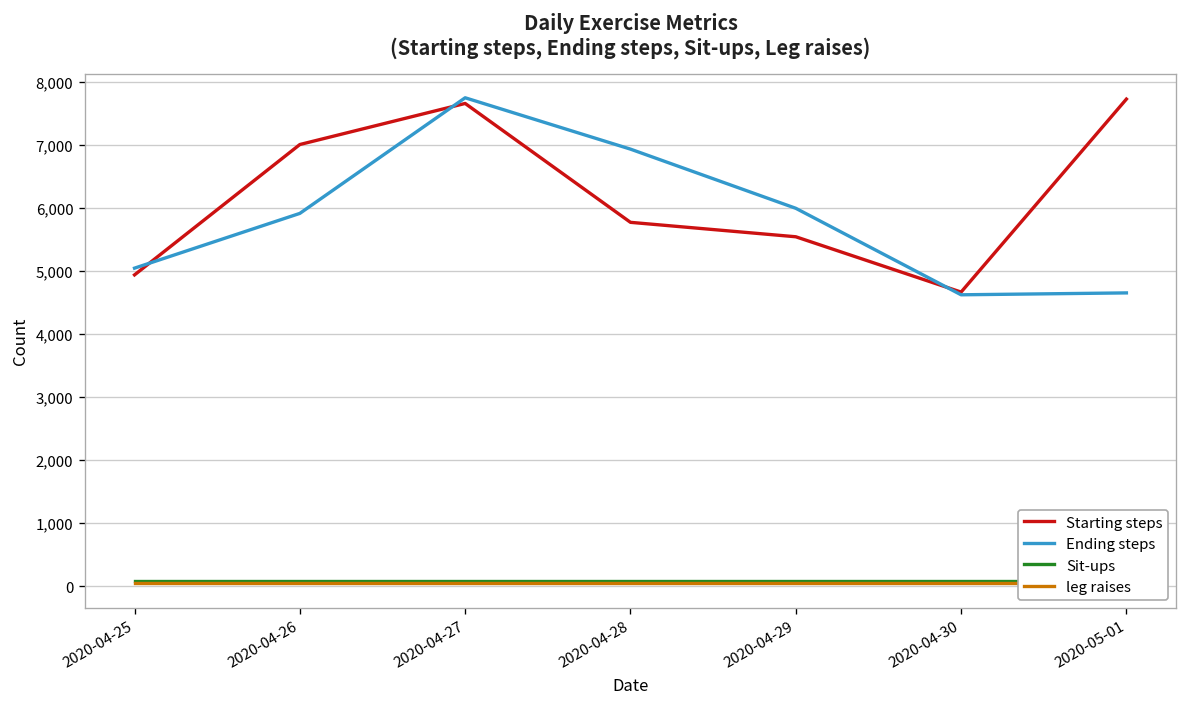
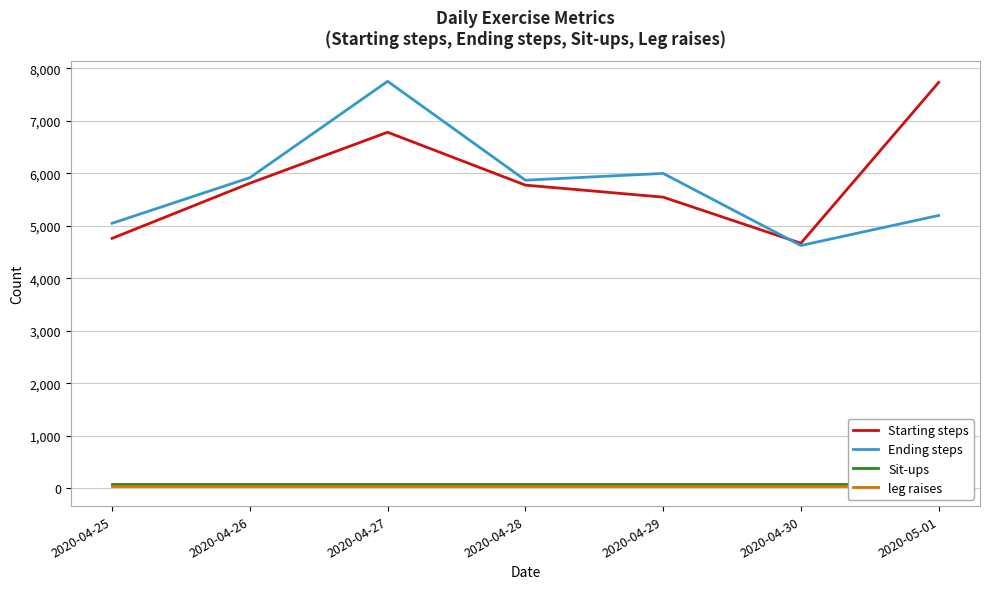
Starting steps, 2020-04-25: 4,900 -> 4,800
Starting steps, 2020-04-26: 7,000 -> 5,800
Starting steps, 2020-04-27: 7,700 -> 6,800
Ending steps, 2020-04-28: 6,900 -> 5,900
Ending steps, 2020-05-01: 4,700 -> 5,200
